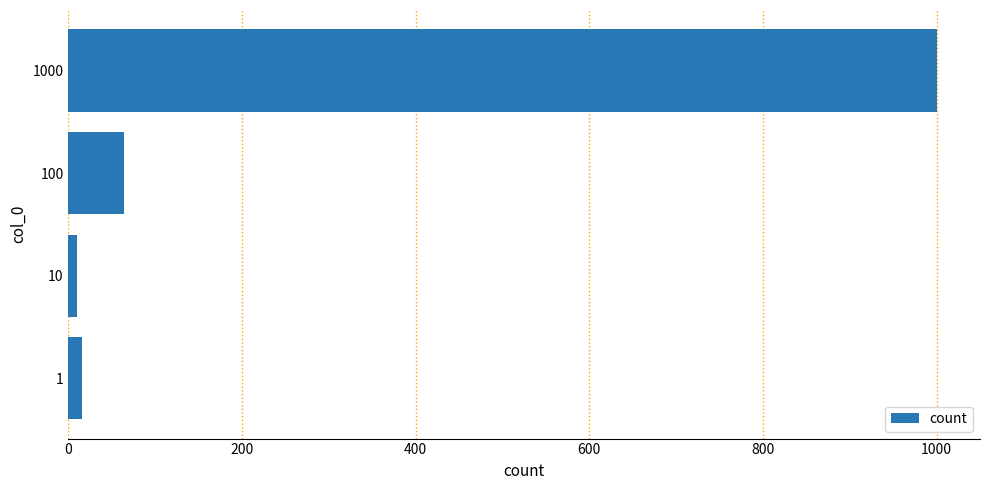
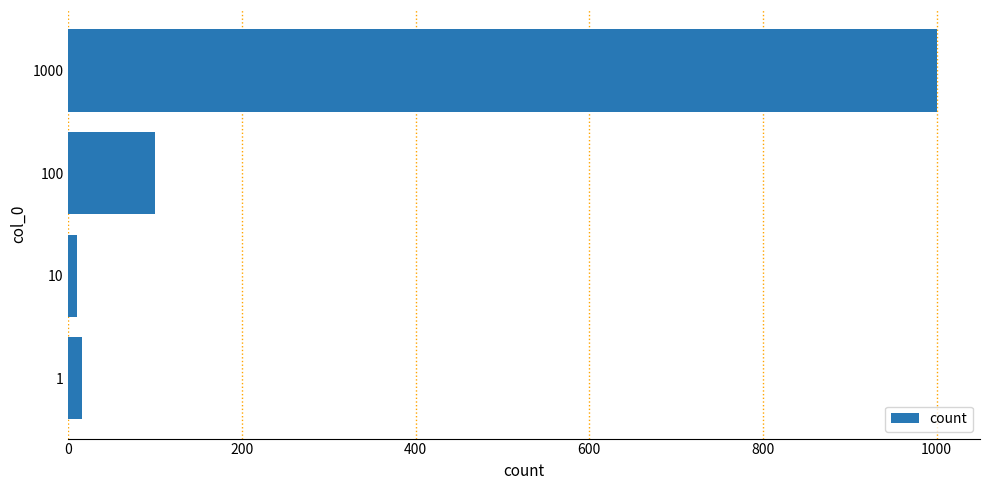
100: 60 -> 100
